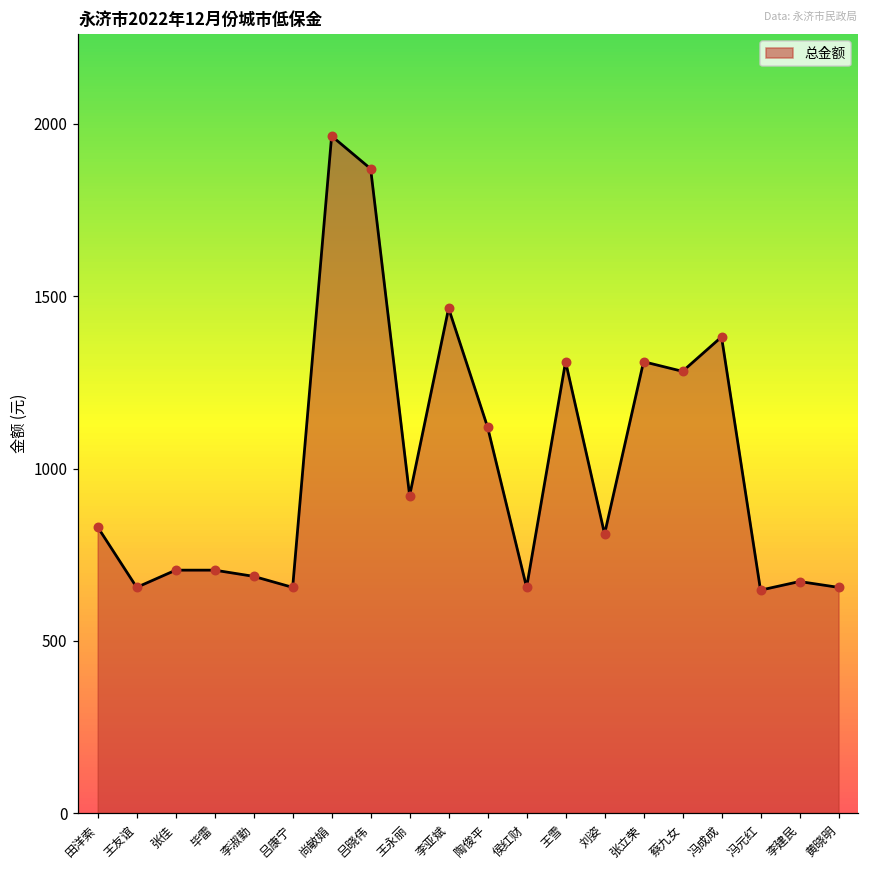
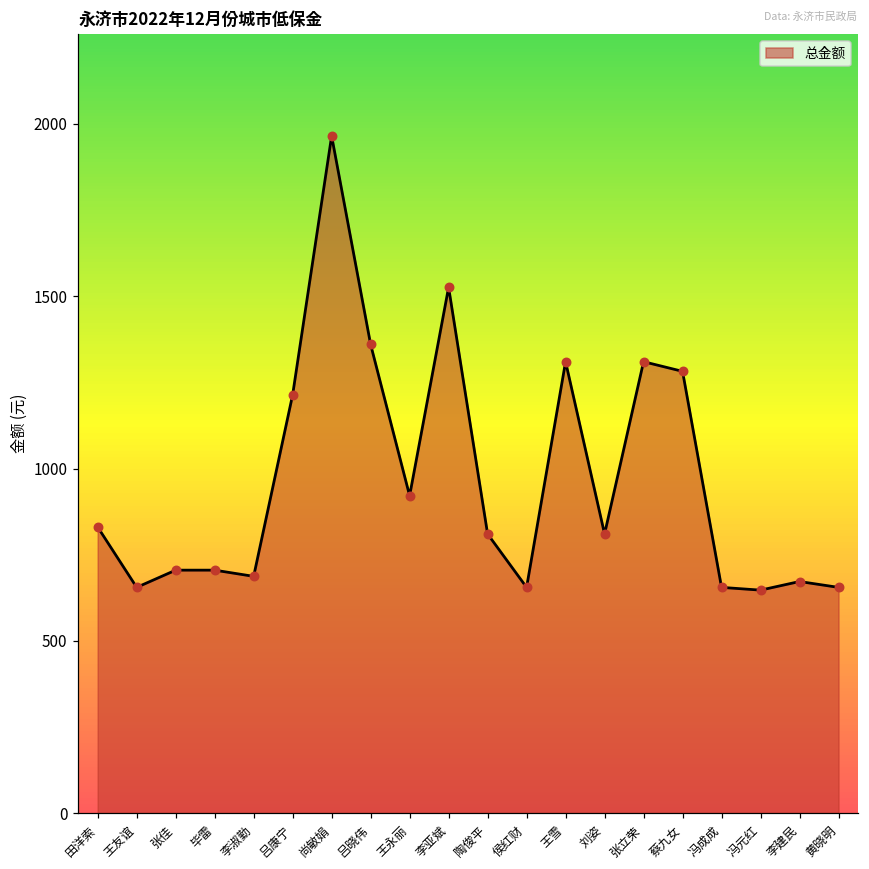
吕康宁: 660 -> 1210
吕晓伟: 1870 -> 1360
李亚斌: 1470 -> 1530
陶俊平: 1120 -> 810
冯成成: 1380 -> 660
